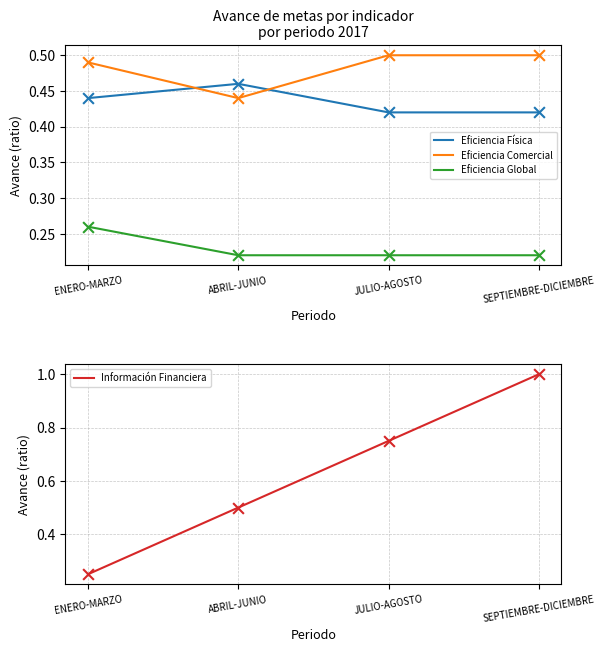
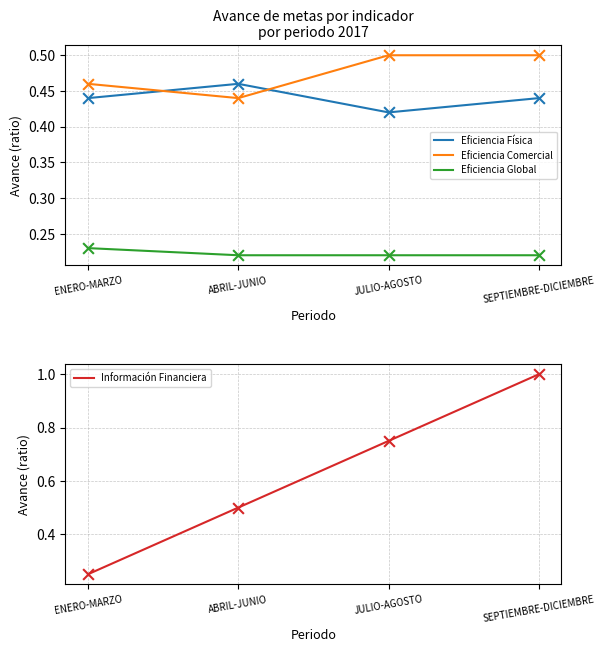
Avance de metas por indicador por periodo 2017, Eficiencia Comercial, ENERO-MARZO: 0.49 -> 0.46
Avance de metas por indicador por periodo 2017, Eficiencia Global, ENERO-MARZO: 0.26 -> 0.23
Avance de metas por indicador por periodo 2017, Eficiencia Física, SEPTIEMBRE-DICIEMBRE: 0.42 -> 0.44
